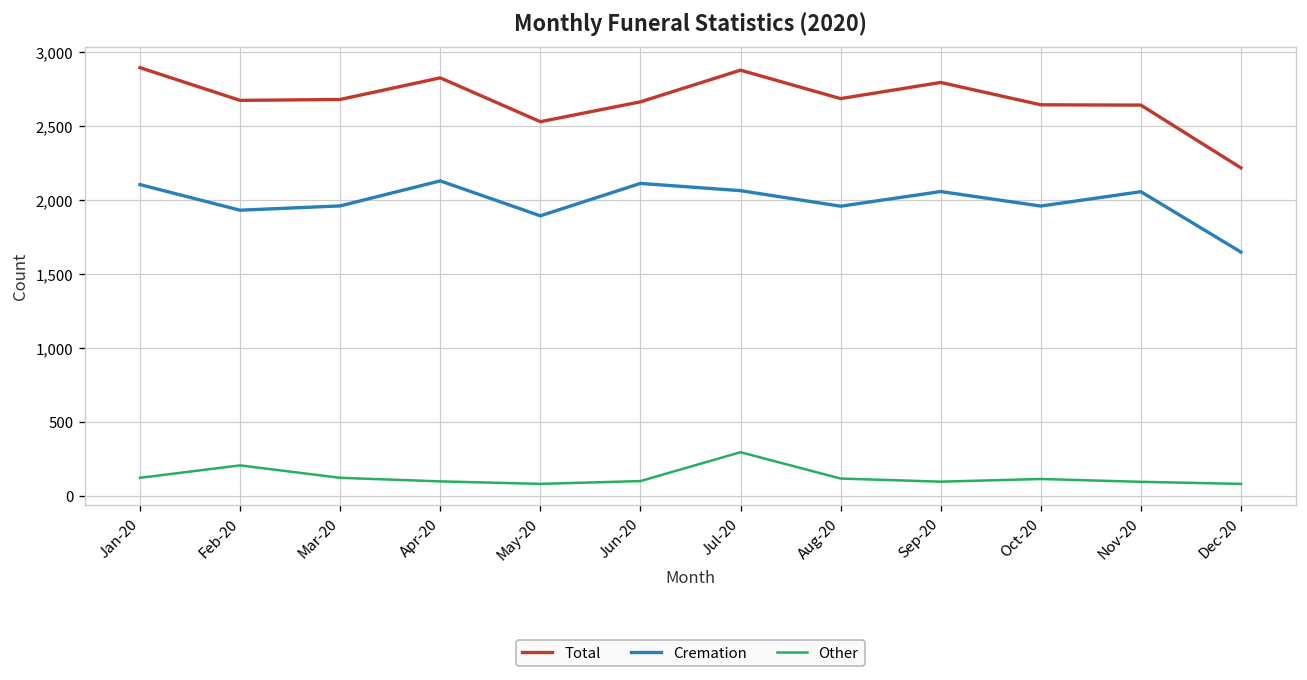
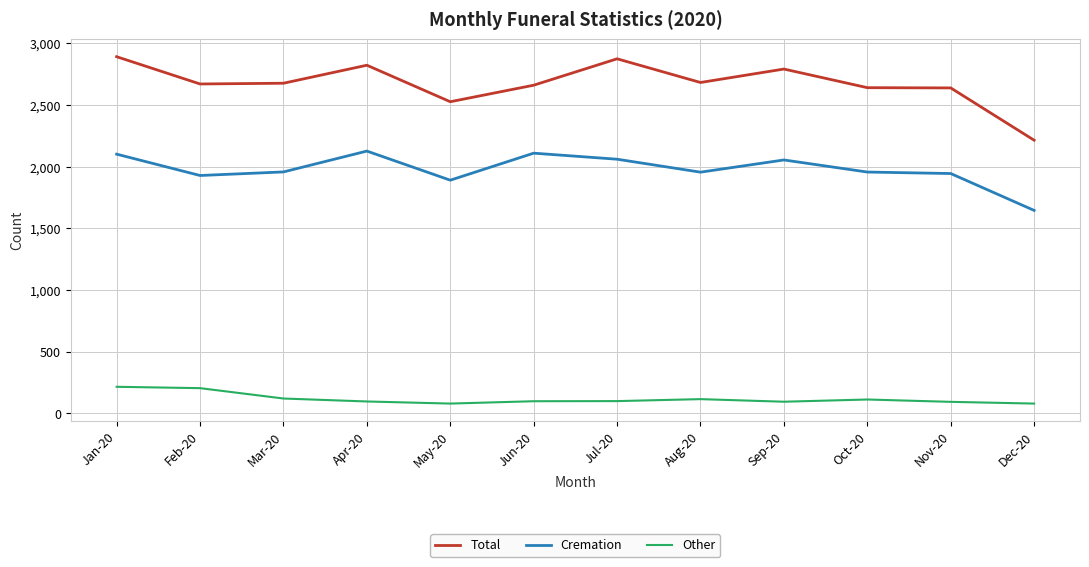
Other, Jan-20: 120 -> 220
Other, Jul-20: 290 -> 100
Cremation, Nov-20: 2,050 -> 1,950
